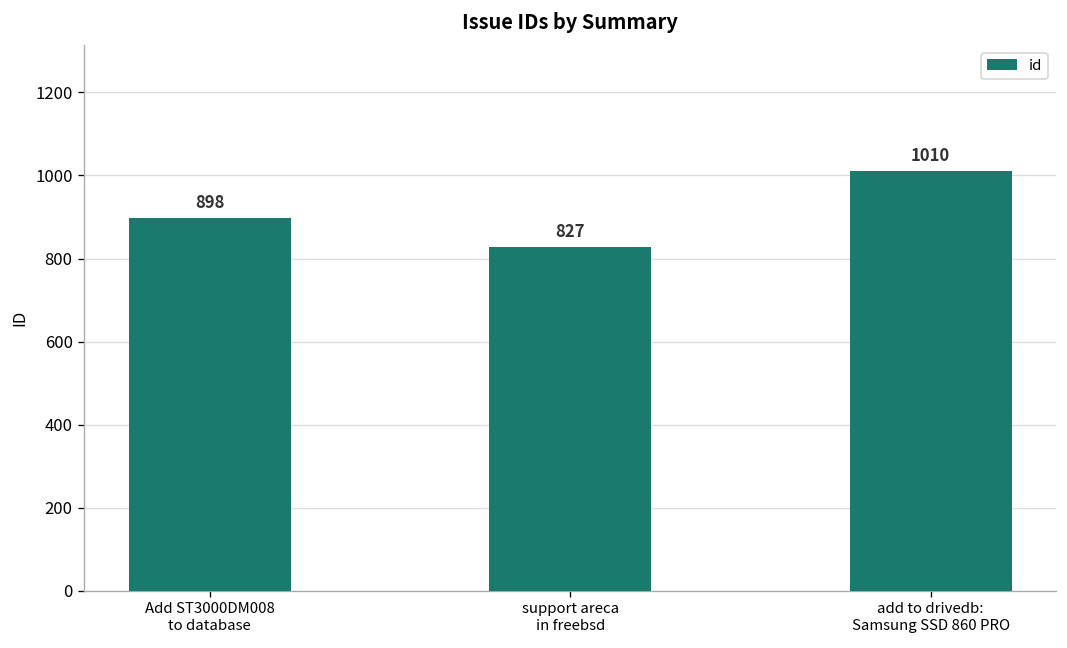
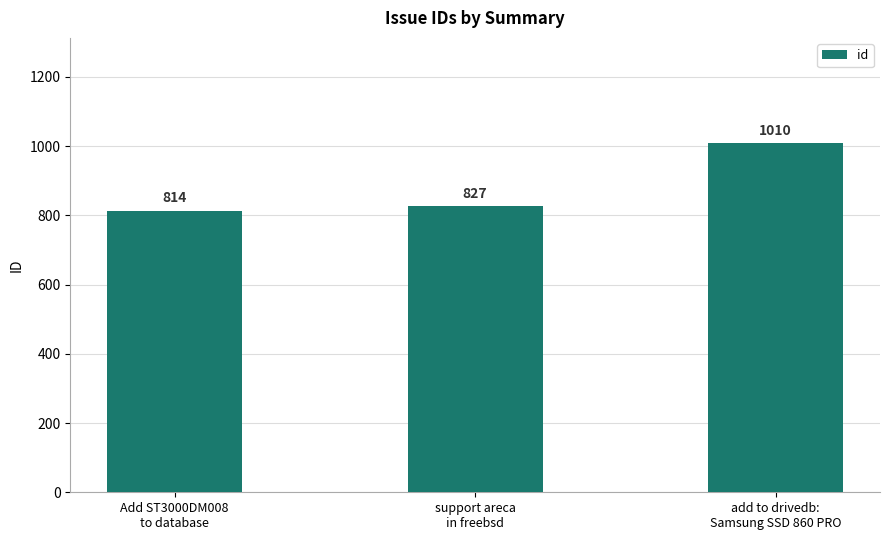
Add ST3000DM008 to database: 898 -> 814
